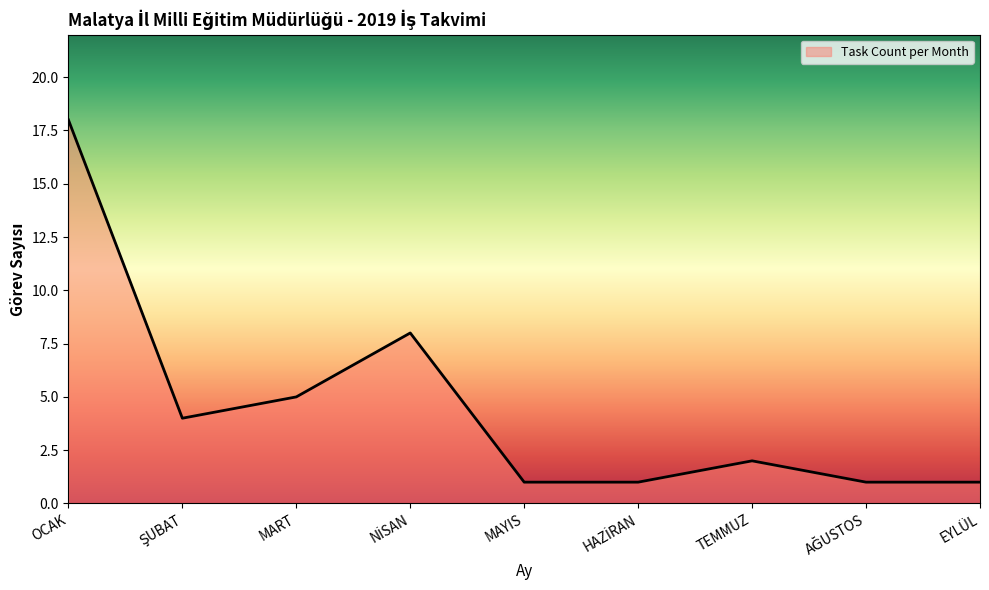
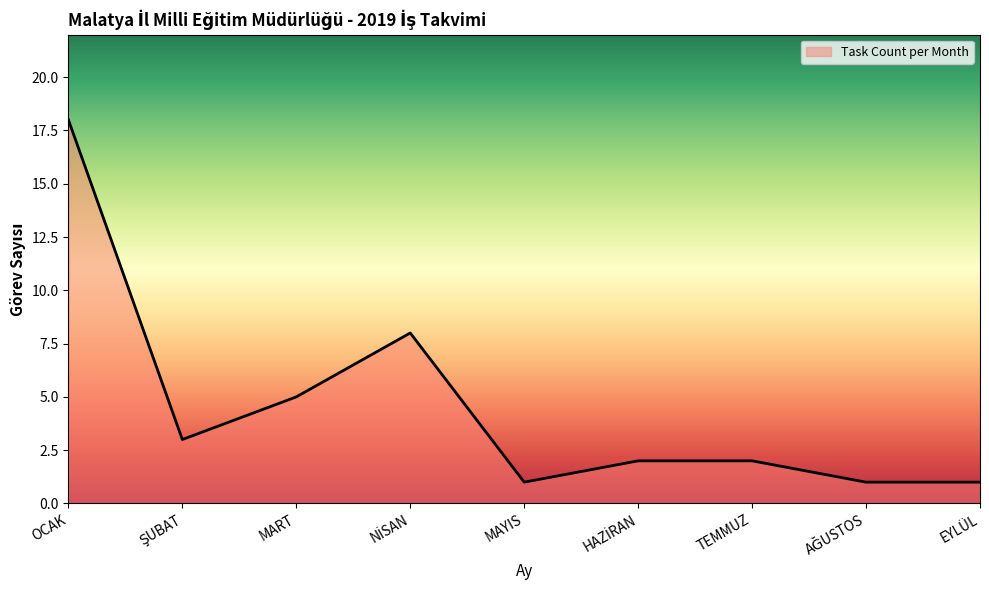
ŞUBAT: 4 -> 3
HAZİRAN: 1 -> 2
